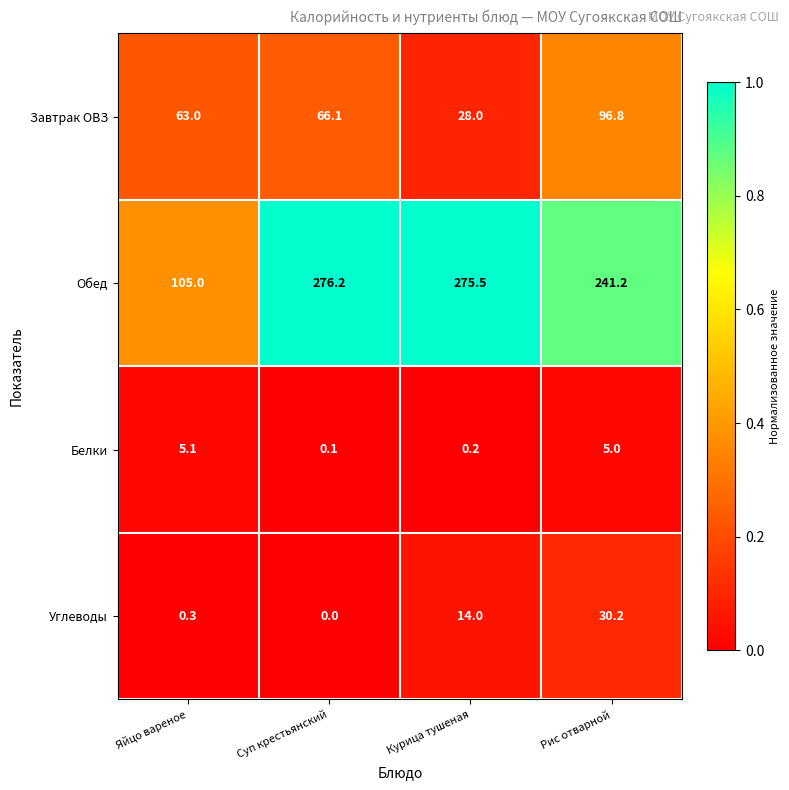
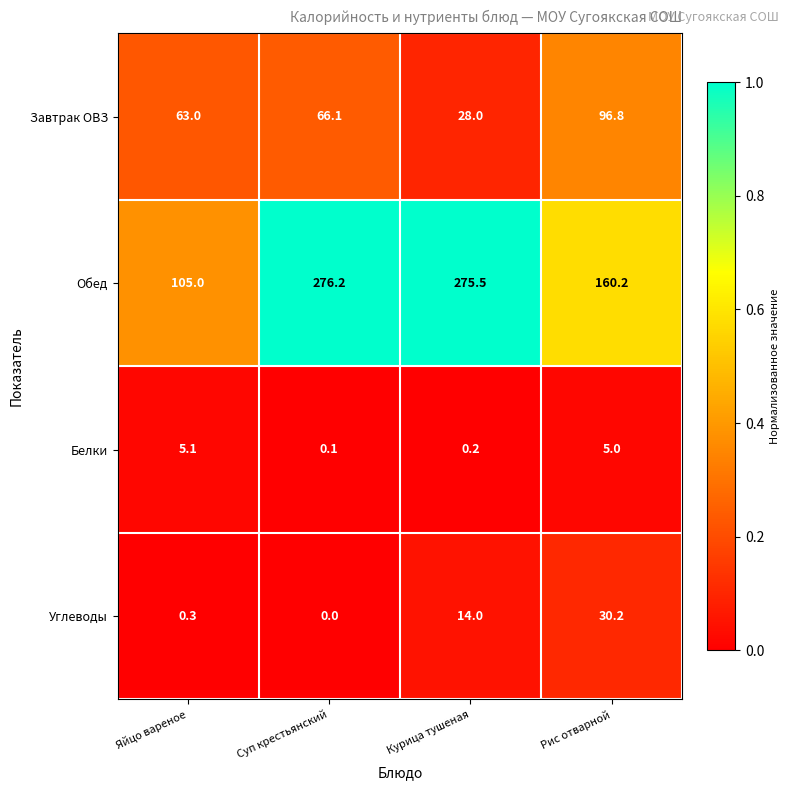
Обед, Рис отварной: 241.2 -> 160.2
